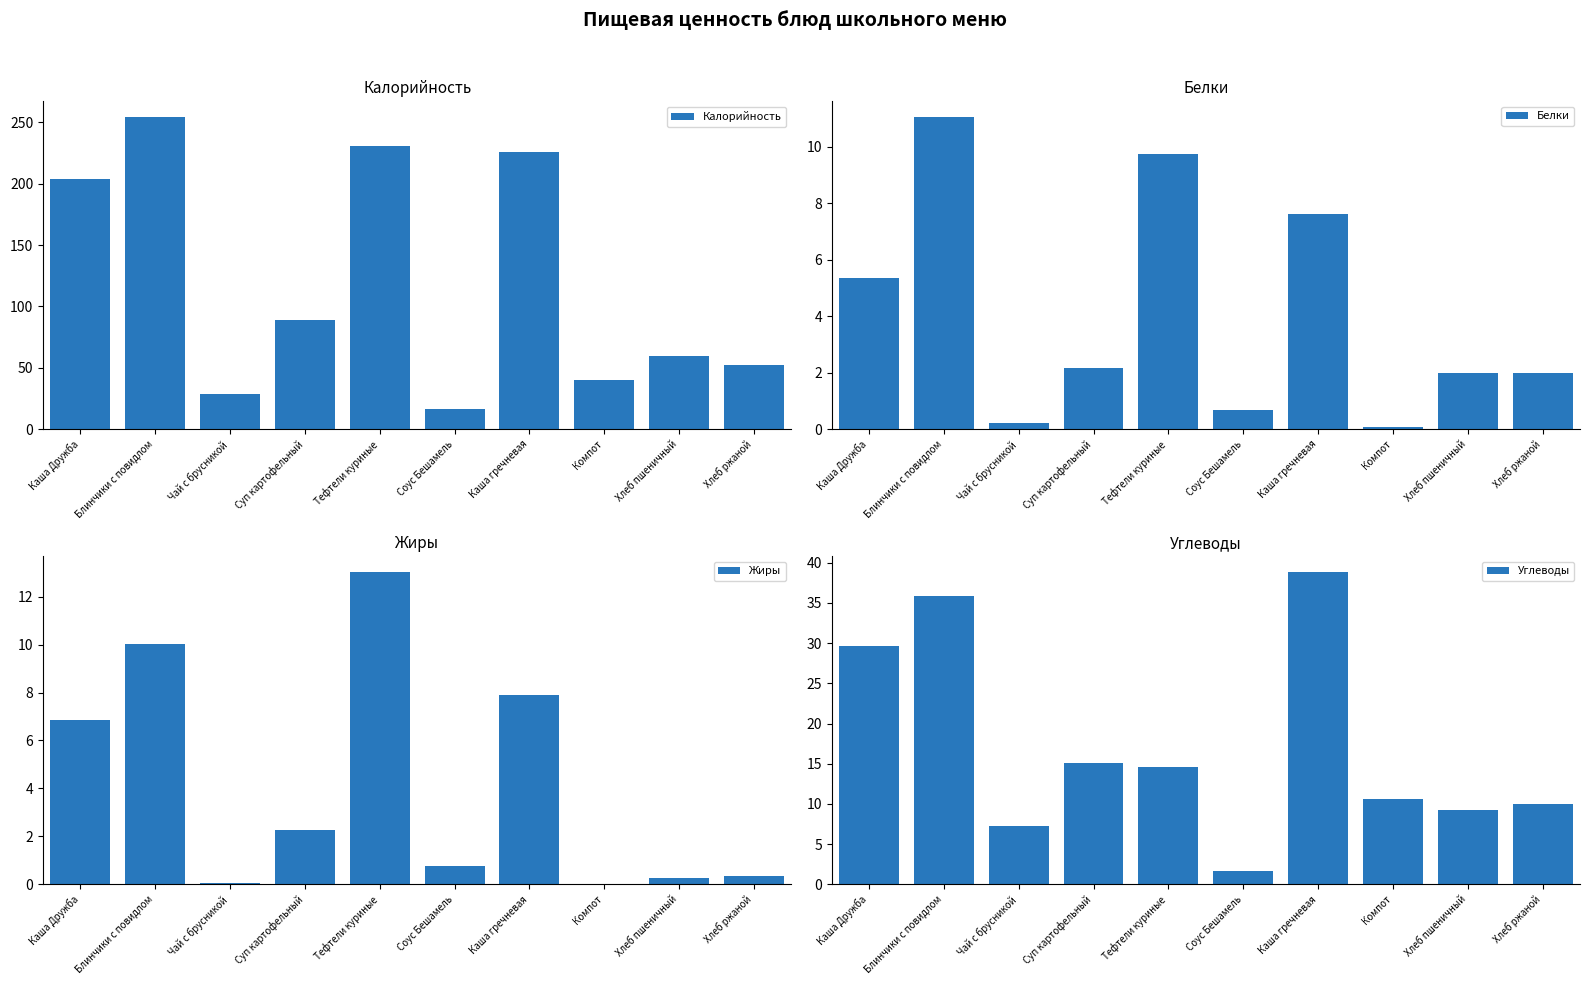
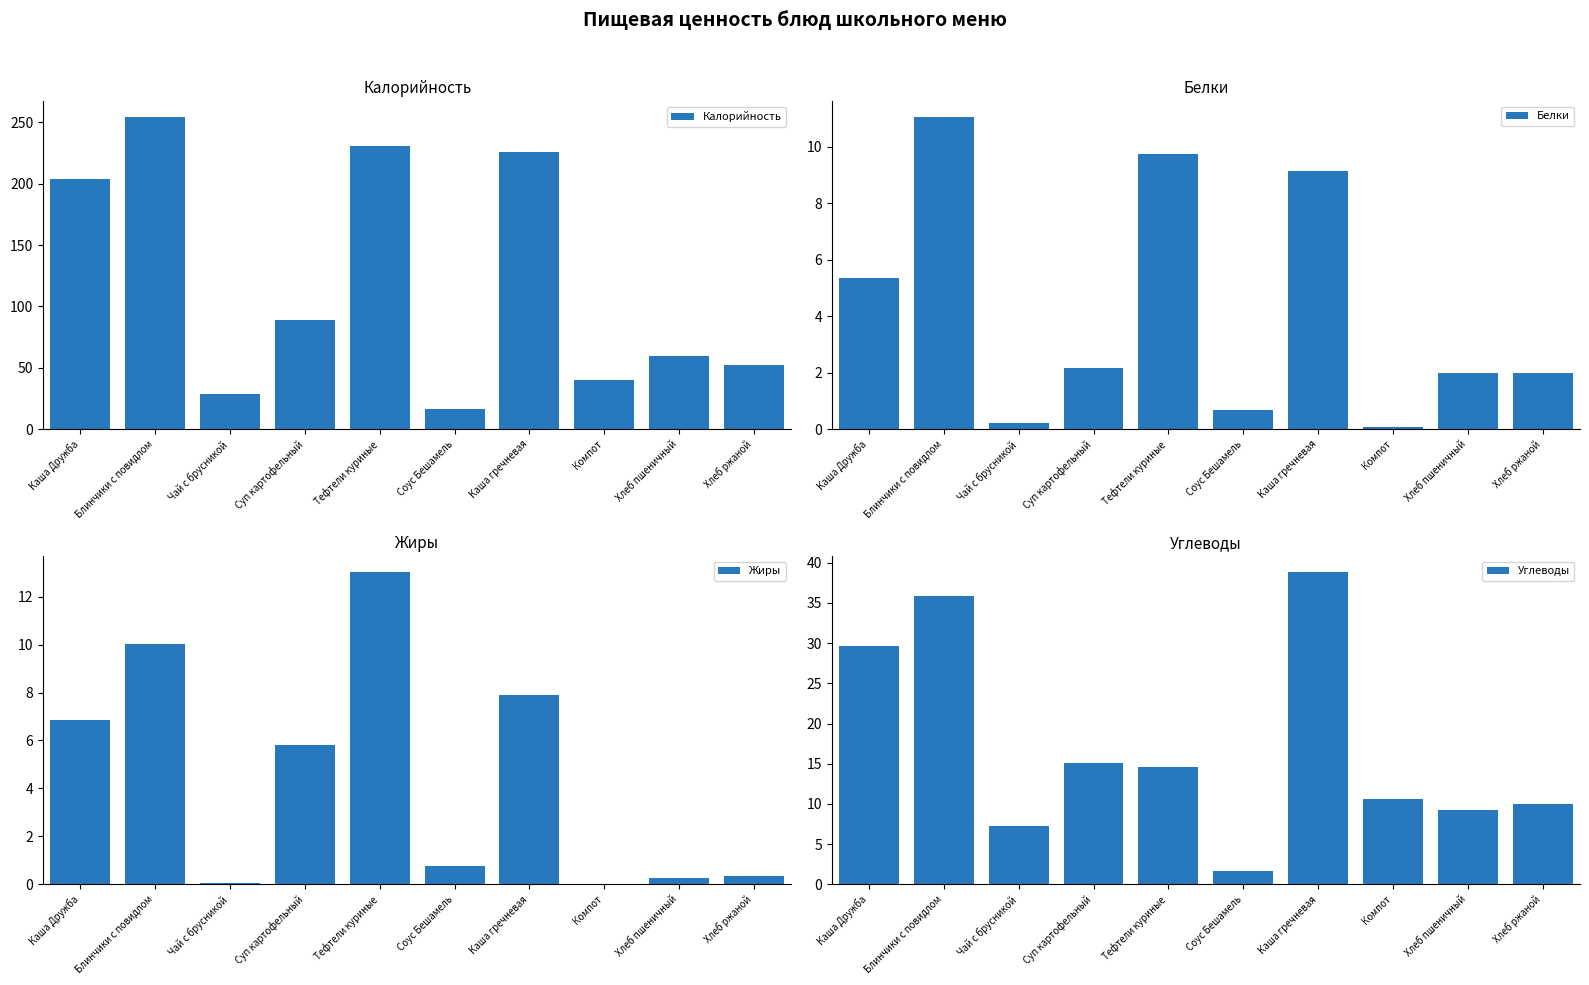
Белки, Каша гречневая: 7.6 -> 9.2
Жиры, Суп картофельный: 2.3 -> 5.8
